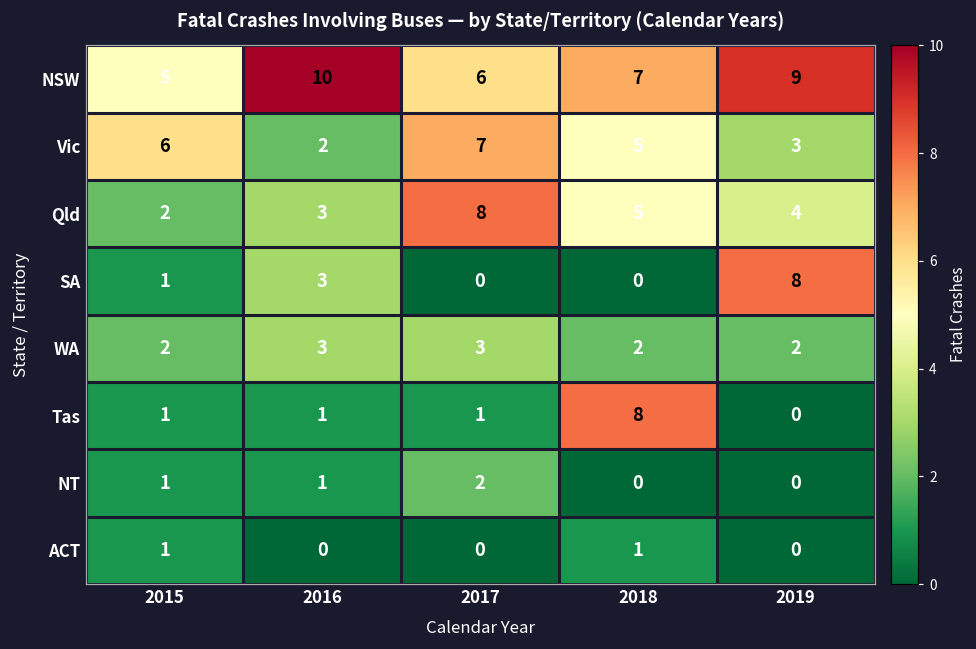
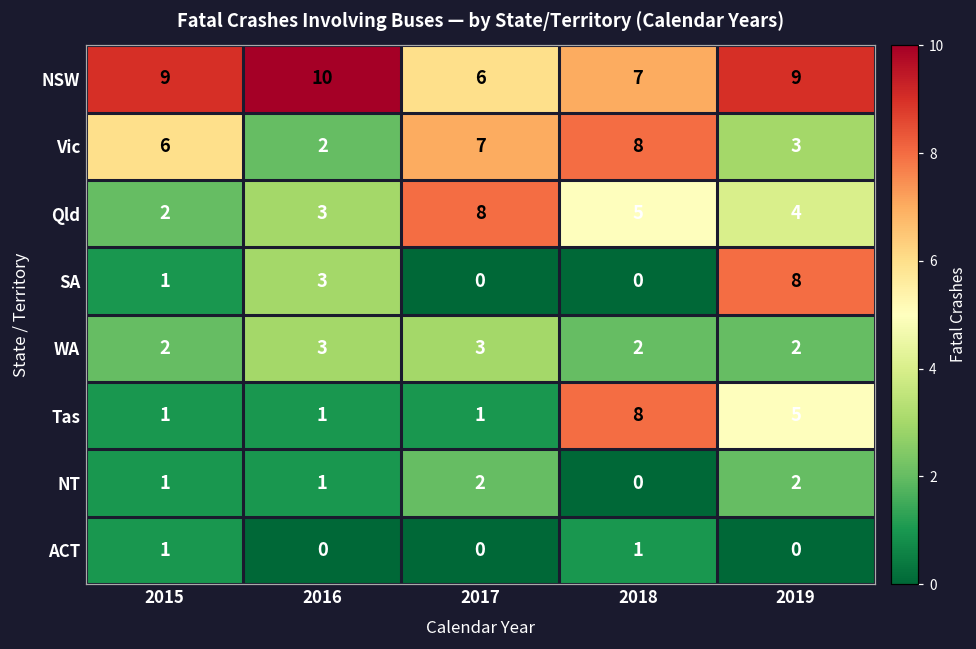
NSW, 2015: 5 -> 9
Vic, 2018: 5 -> 8
Tas, 2019: 0 -> 5
NT, 2019: 0 -> 2
